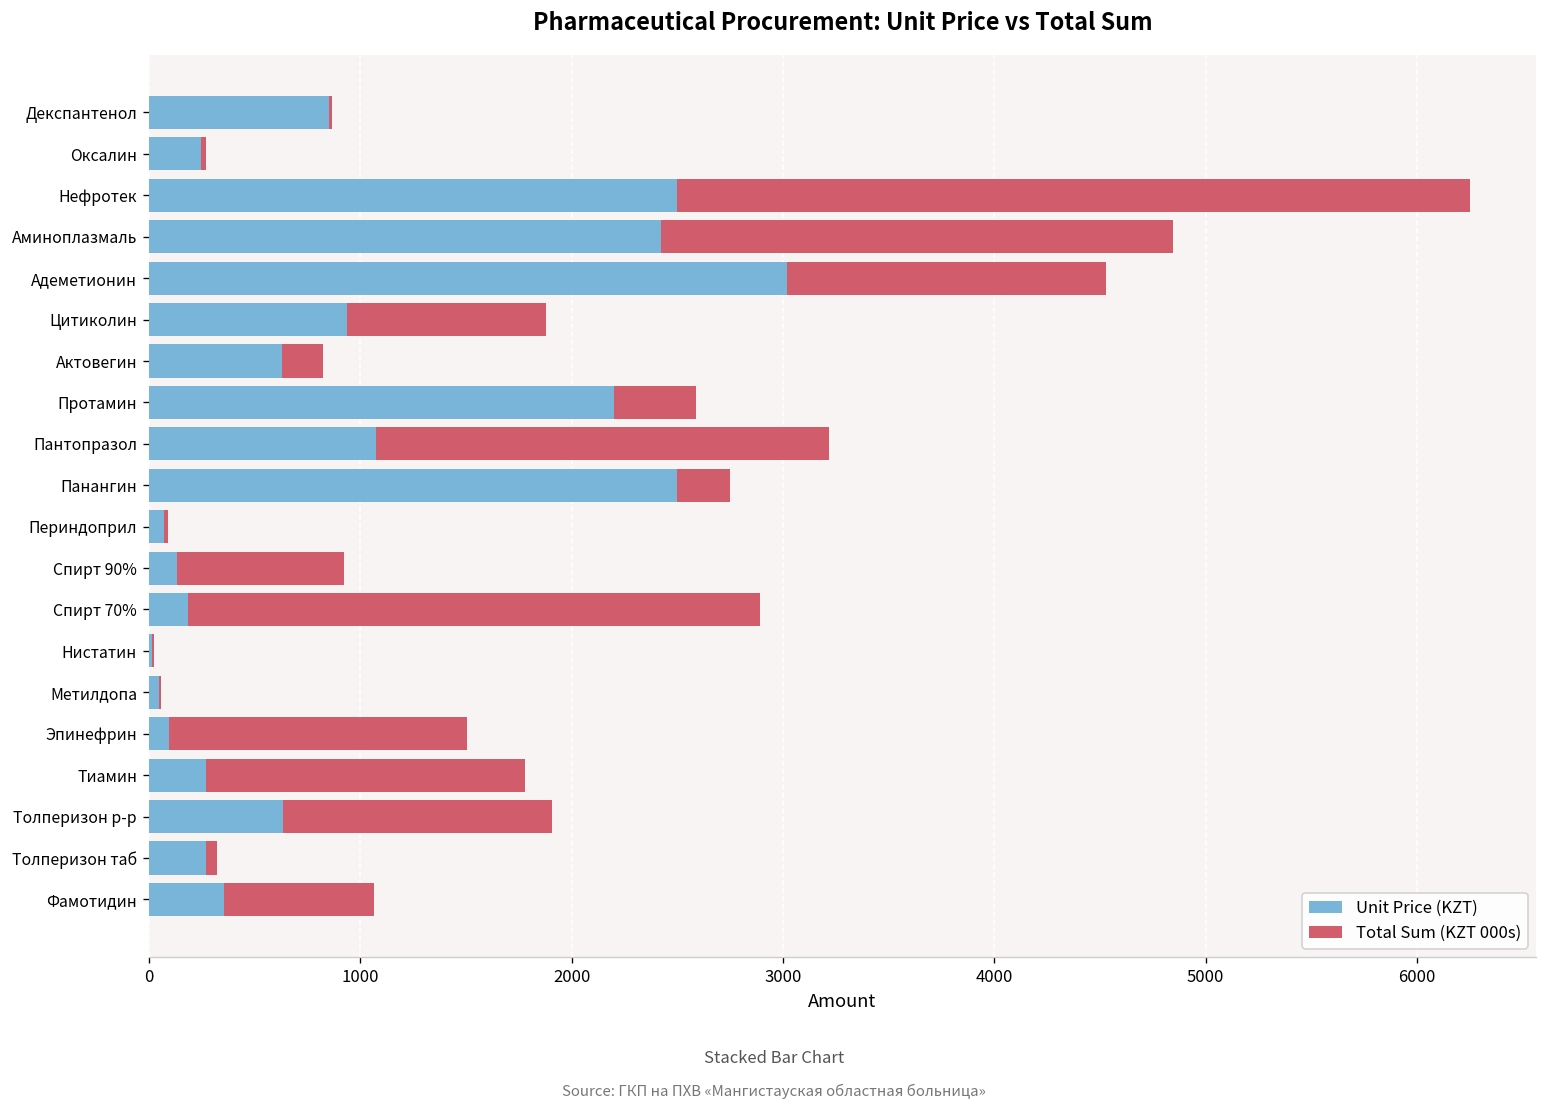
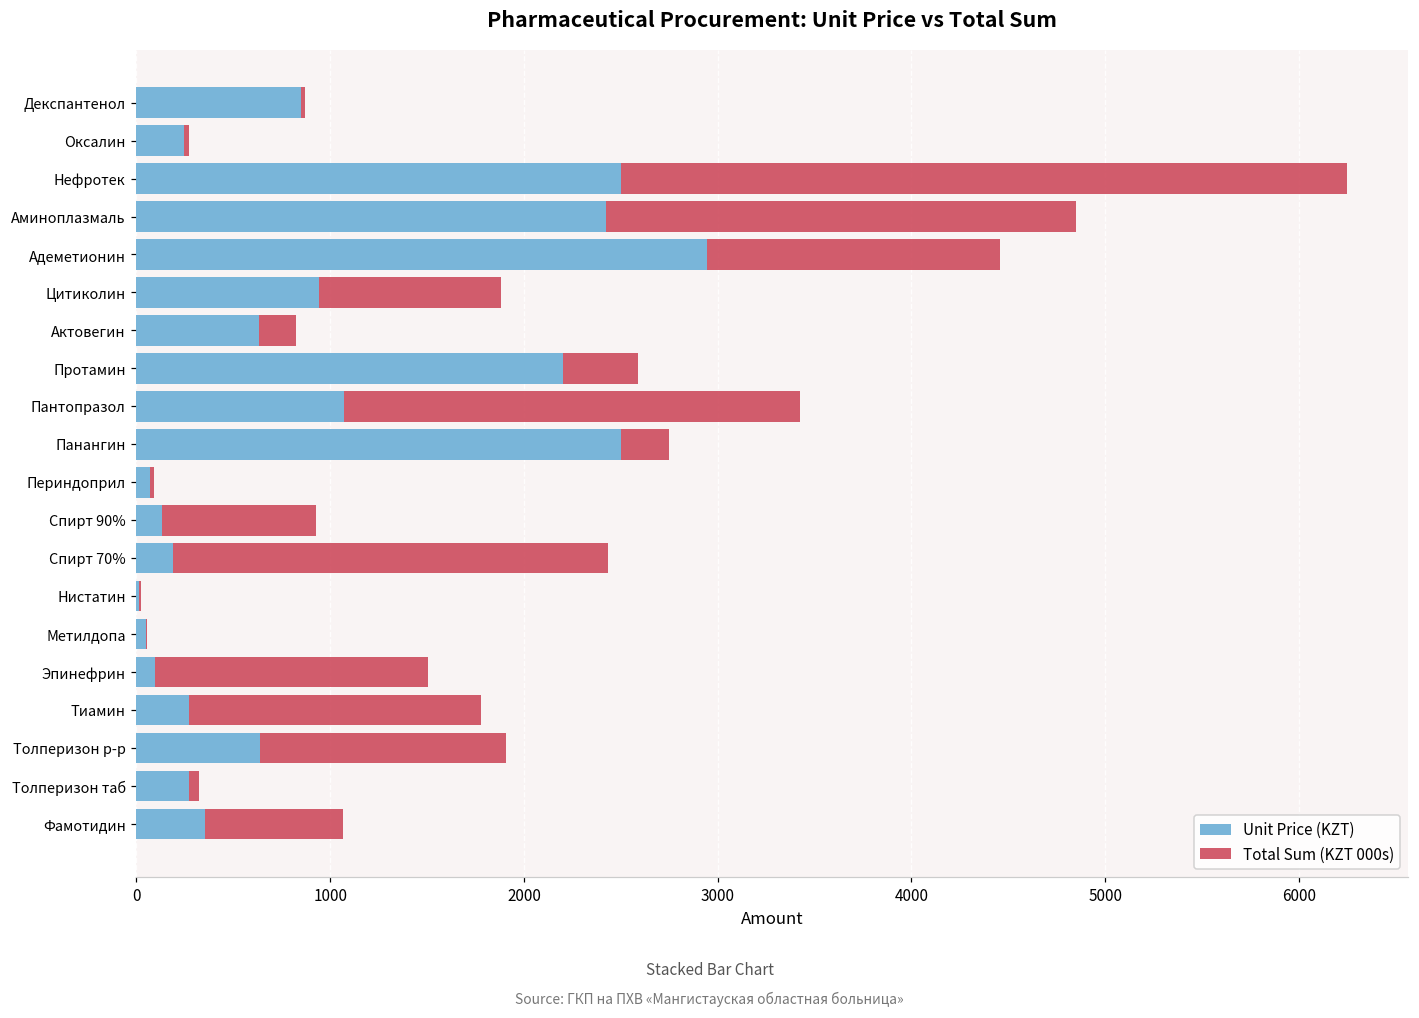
Unit Price (KZT), Адеметионин: 3020 -> 2950
Total Sum (KZT 000s), Пантопразол: 2150 -> 2350
Total Sum (KZT 000s), Спирт 70%: 2700 -> 2240
